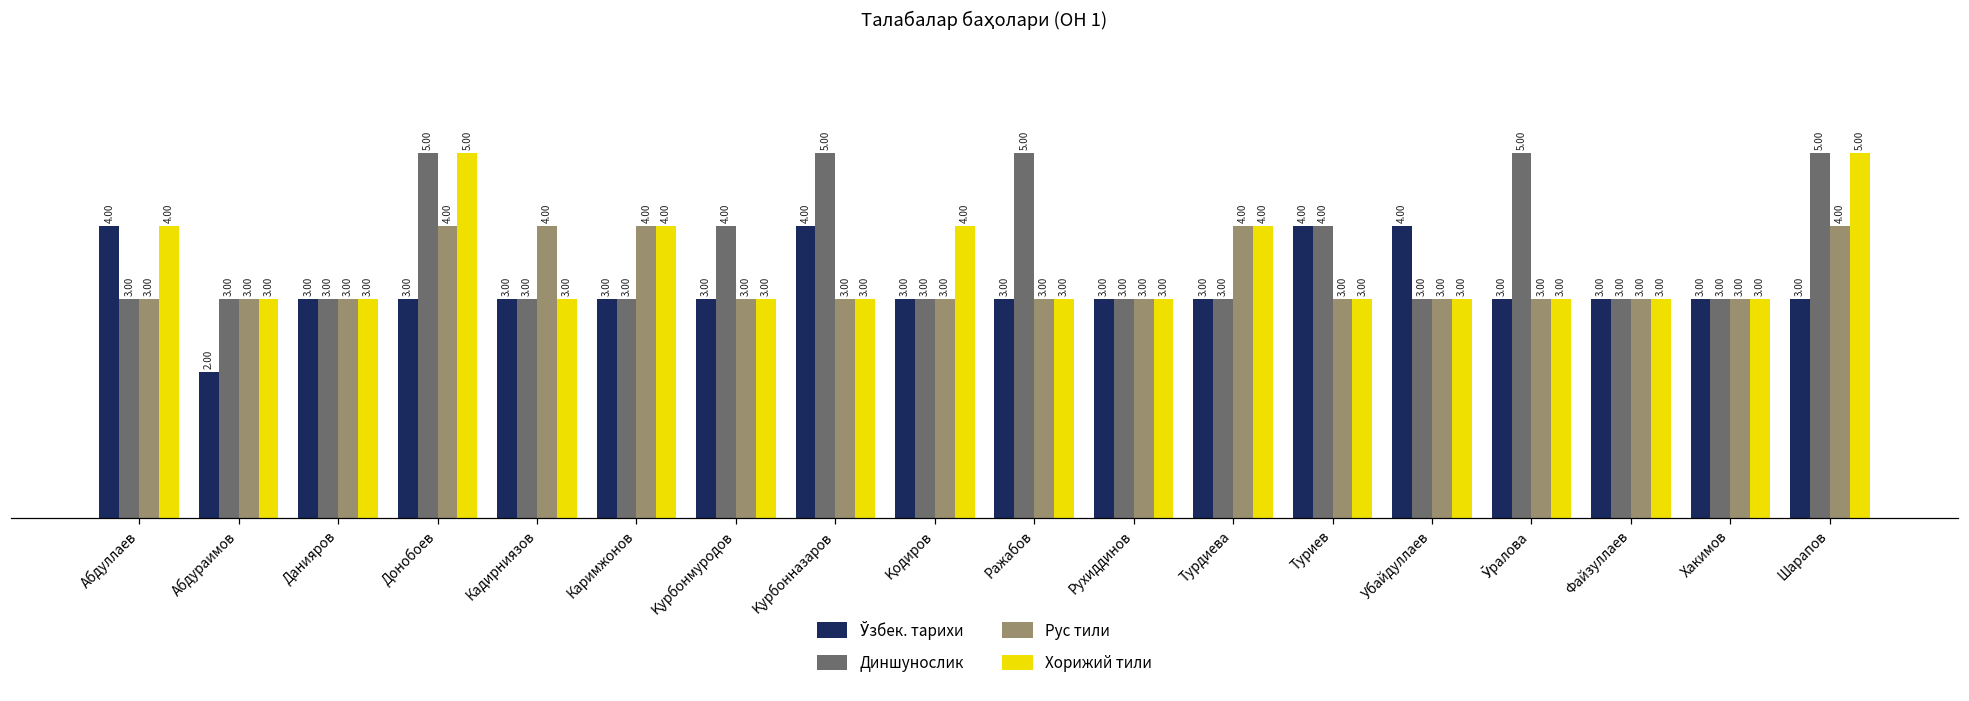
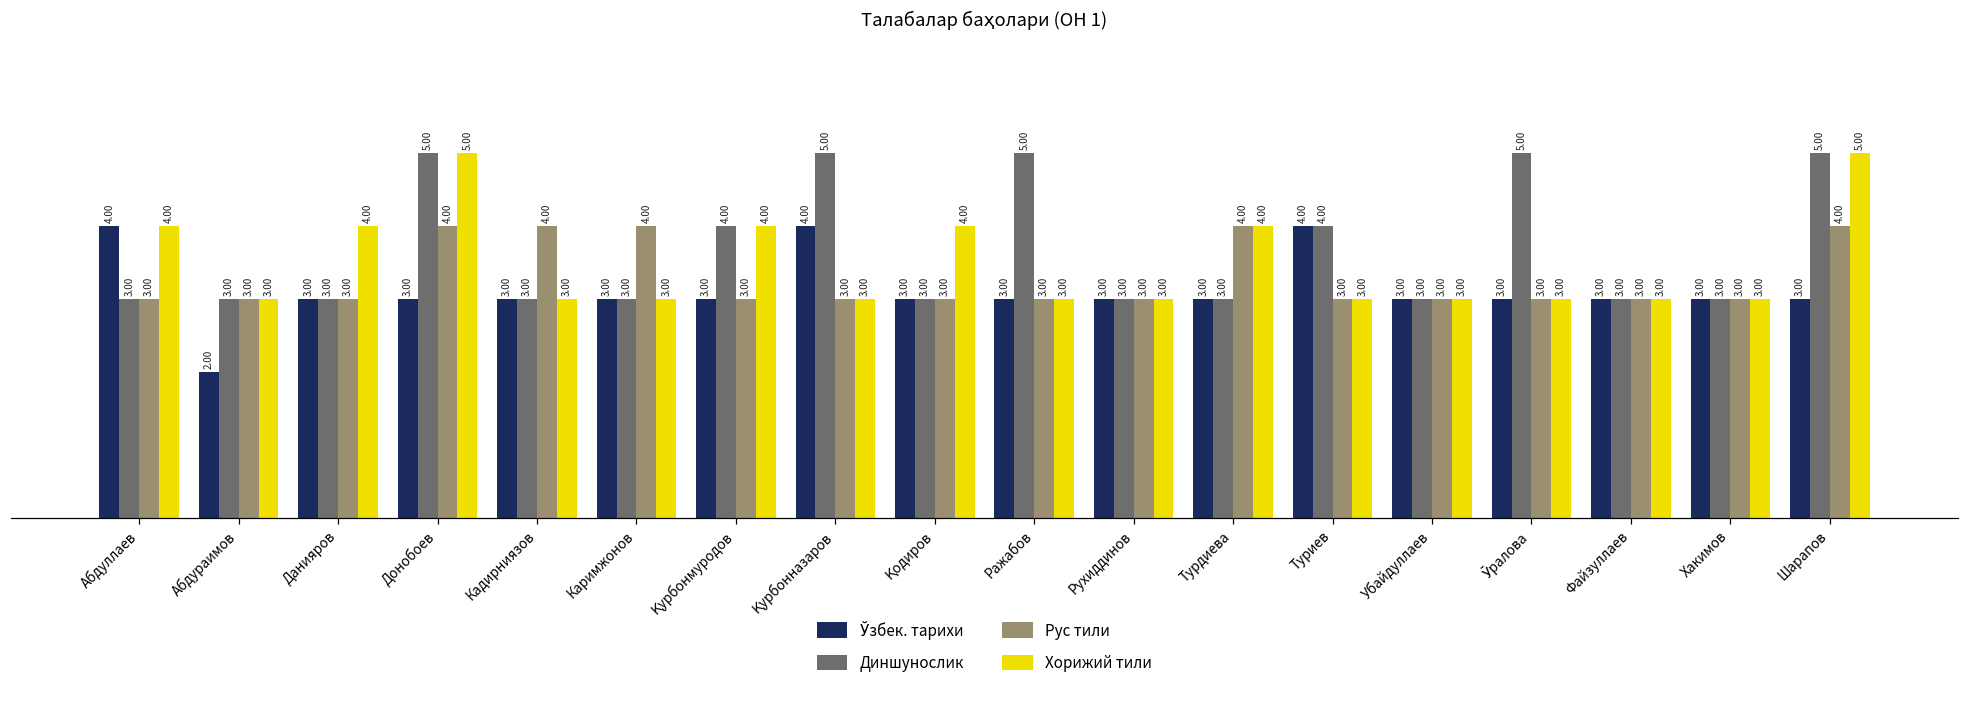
Хорижий тили, Данияров: 3.00 -> 4.00
Хорижий тили, Каримжонов: 4.00 -> 3.00
Хорижий тили, Қурбонмуродов: 3.00 -> 4.00
Ўзбек. тарихи, Убайдуллаев: 4.00 -> 3.00
